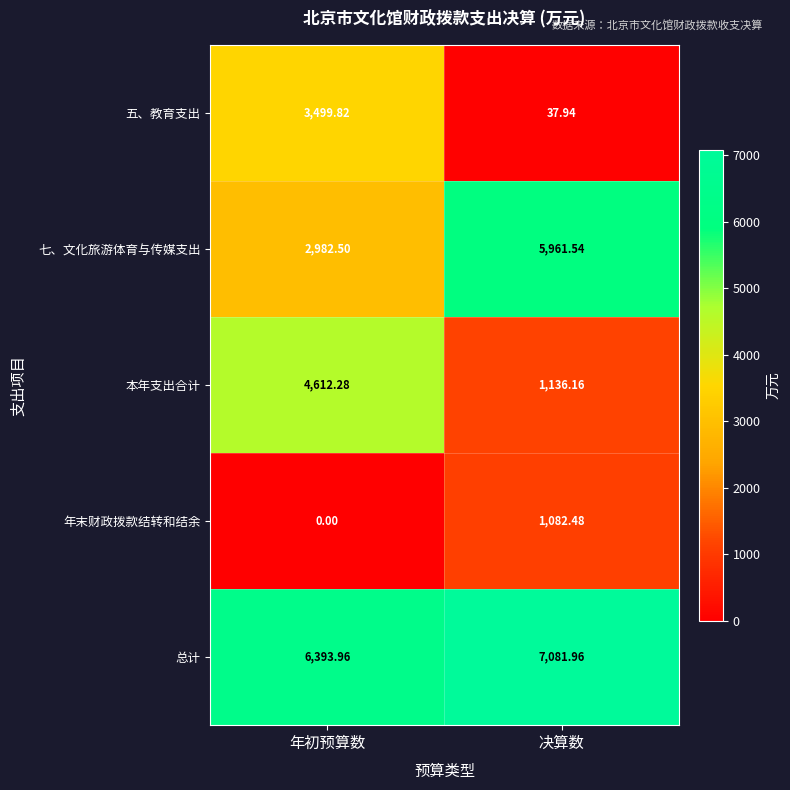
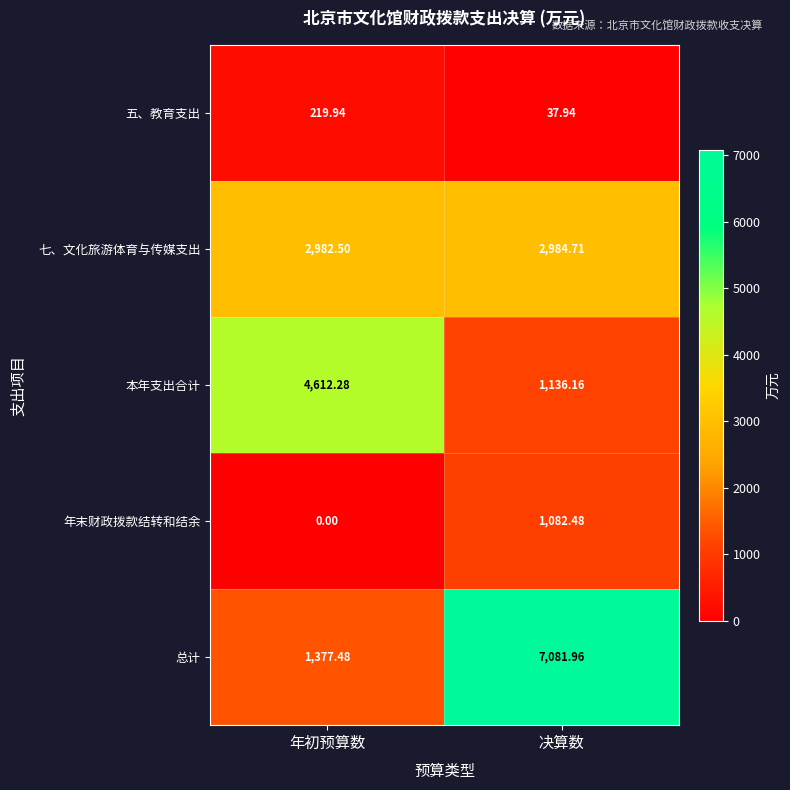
五、教育支出, 年初预算数: 3,499.82 -> 219.94
七、文化旅游体育与传媒支出, 决算数: 5,961.54 -> 2,984.71
总计, 年初预算数: 6,393.96 -> 1,377.48
